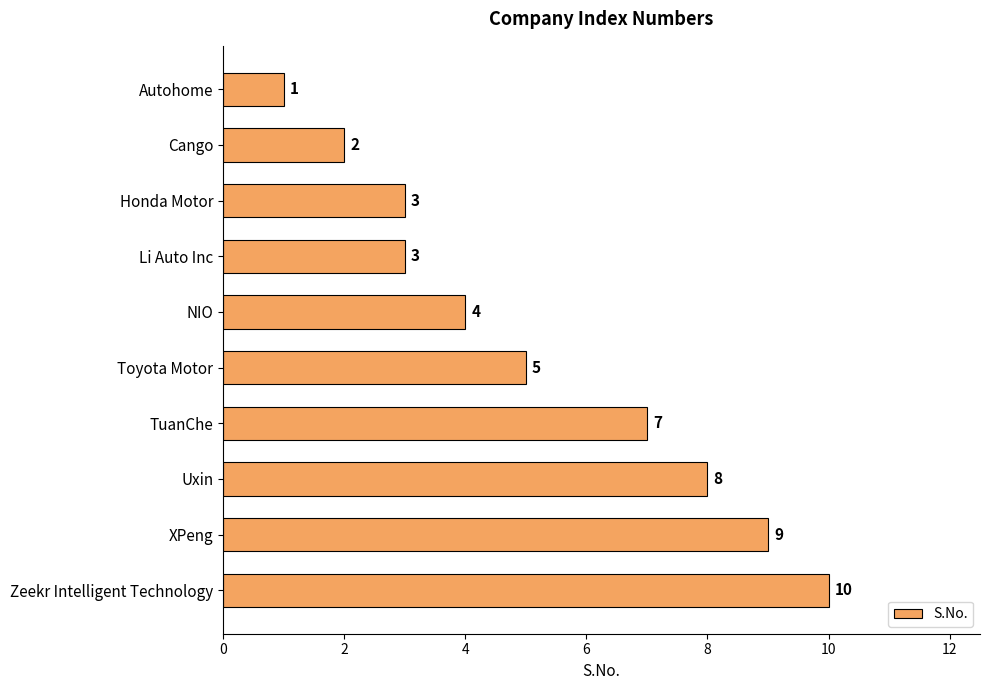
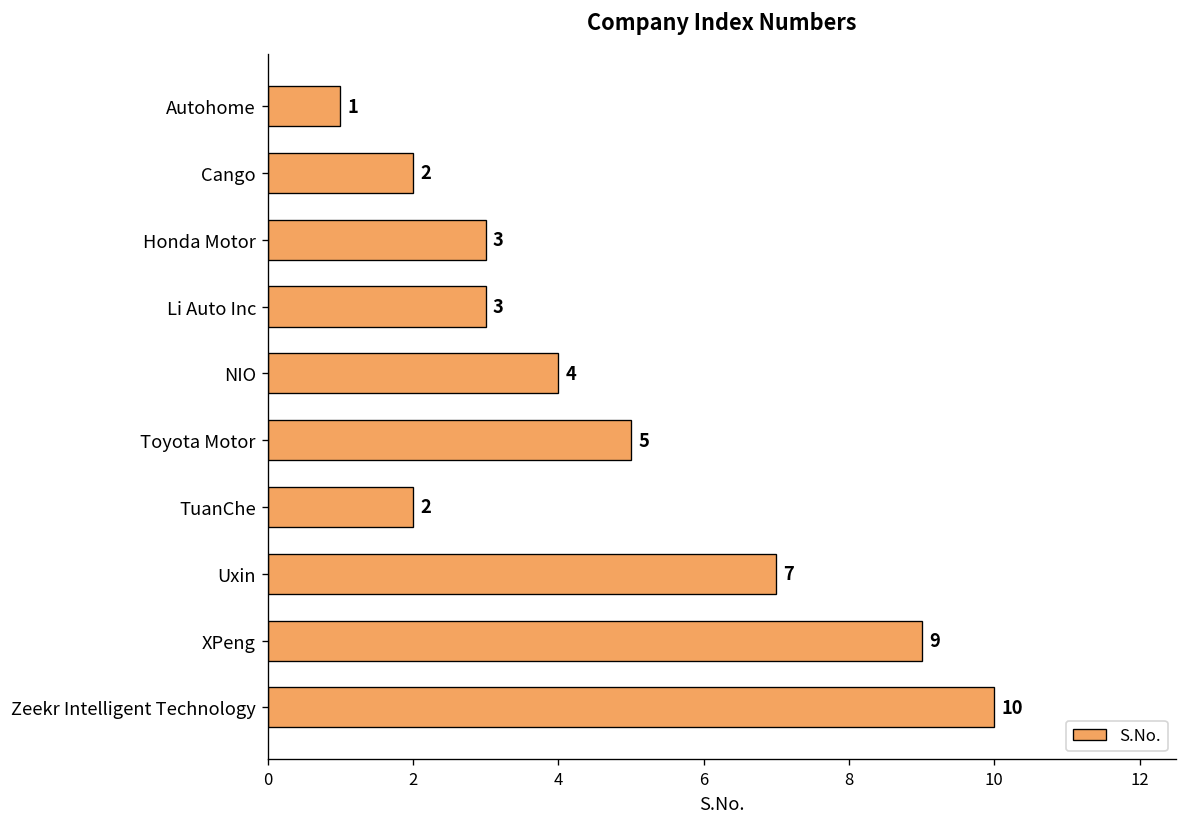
TuanChe: 7 -> 2
Uxin: 8 -> 7
